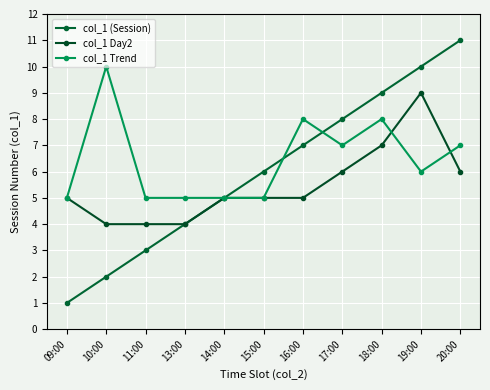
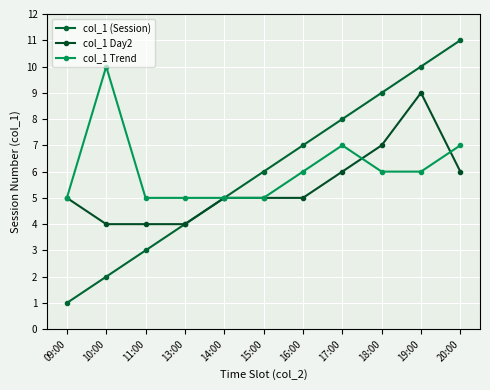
col_1 Trend, 16:00: 8 -> 6
col_1 Trend, 18:00: 8 -> 6
